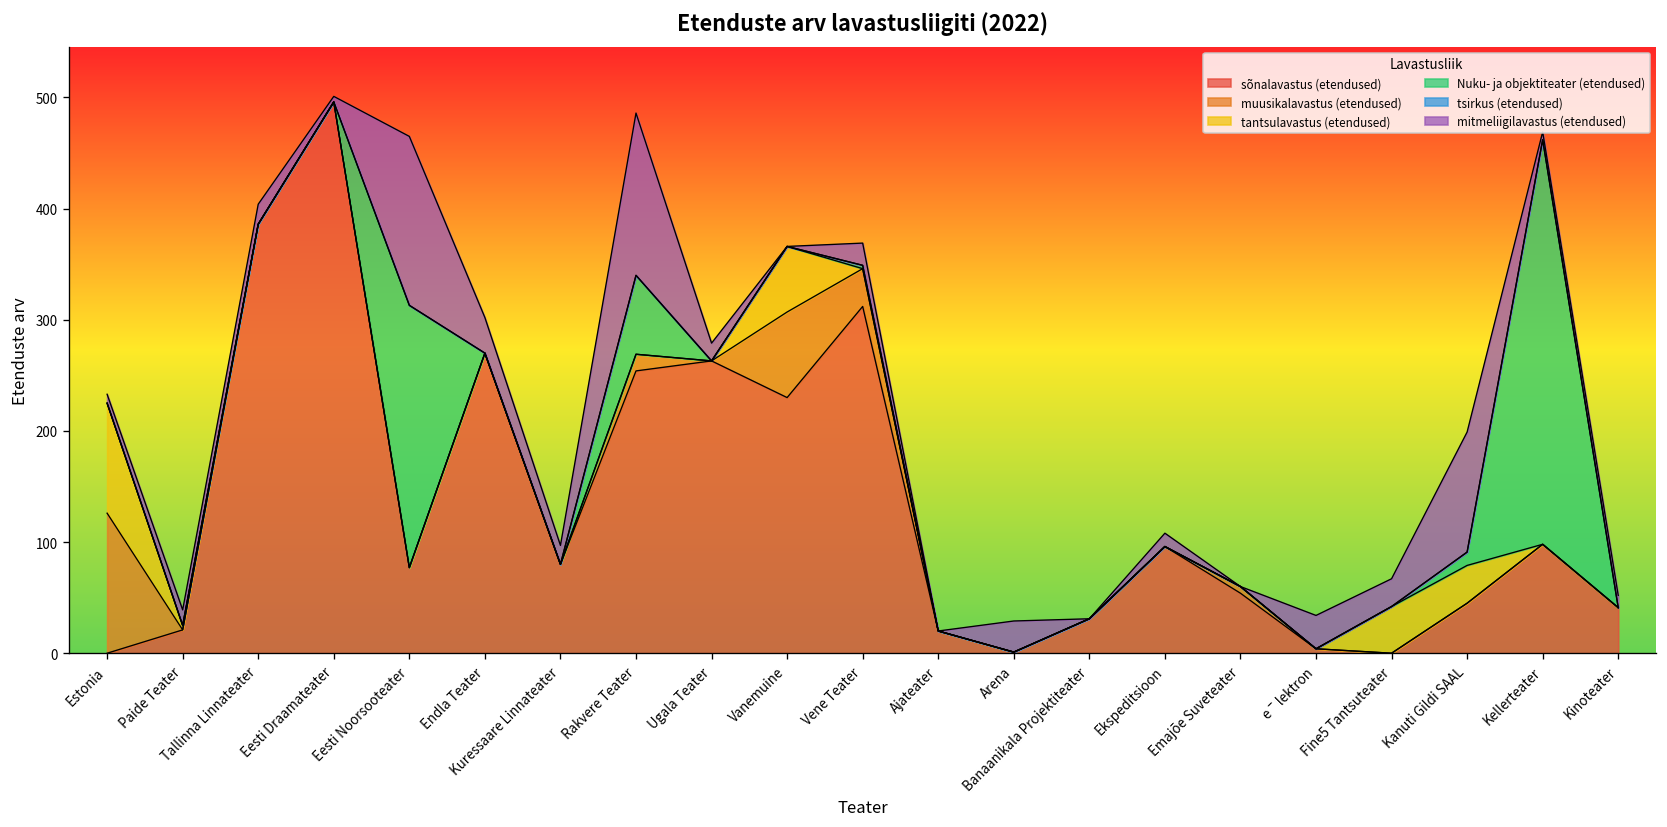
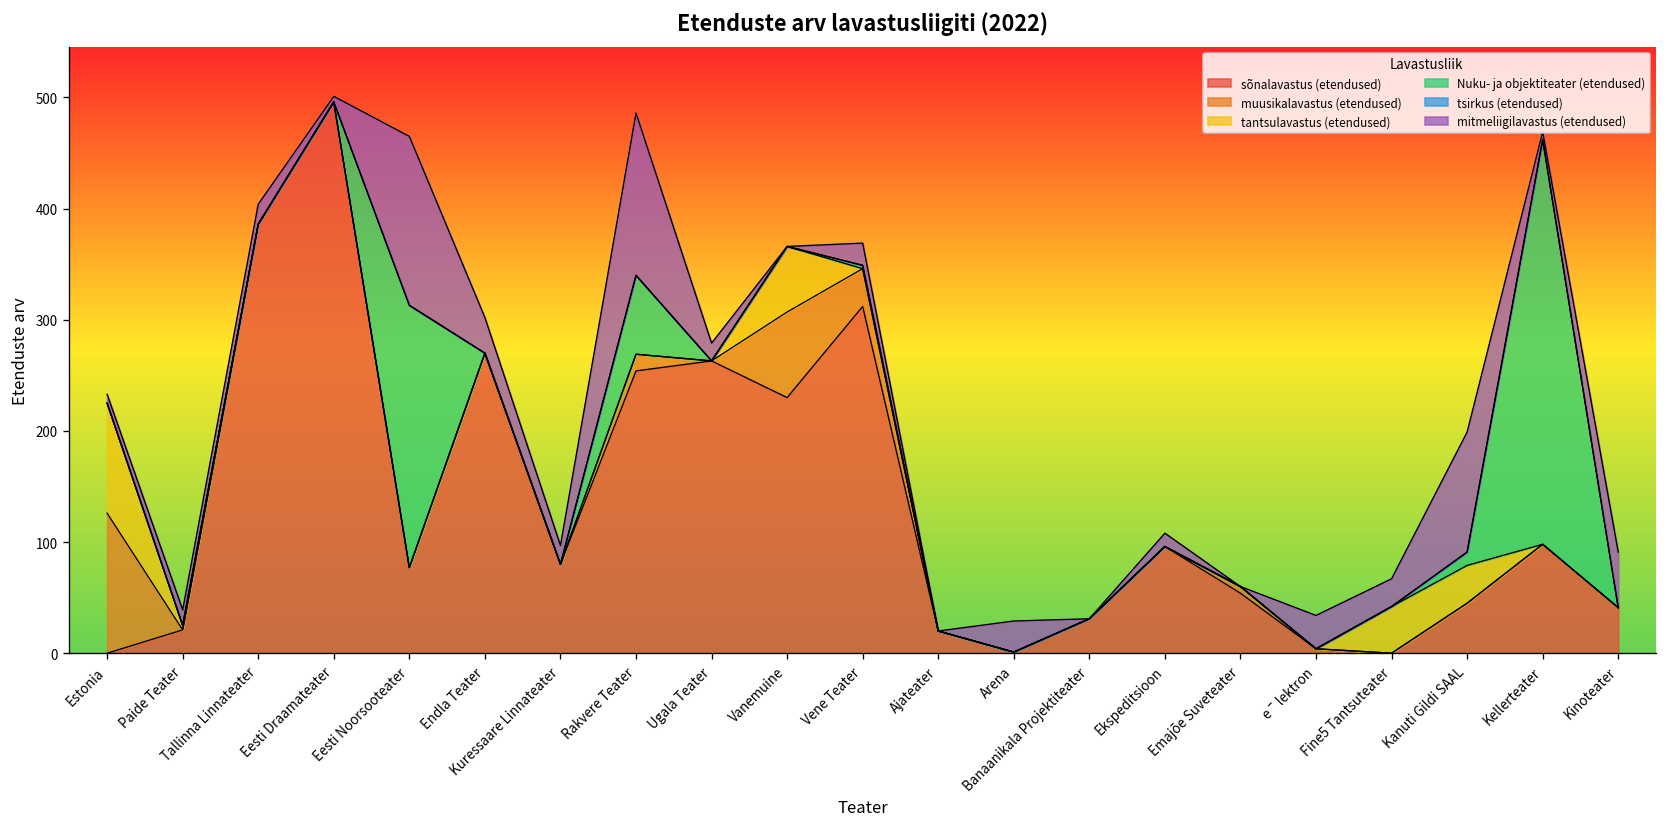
mitmeliigilavastus (etendused), Kinoteater: 10 -> 50
